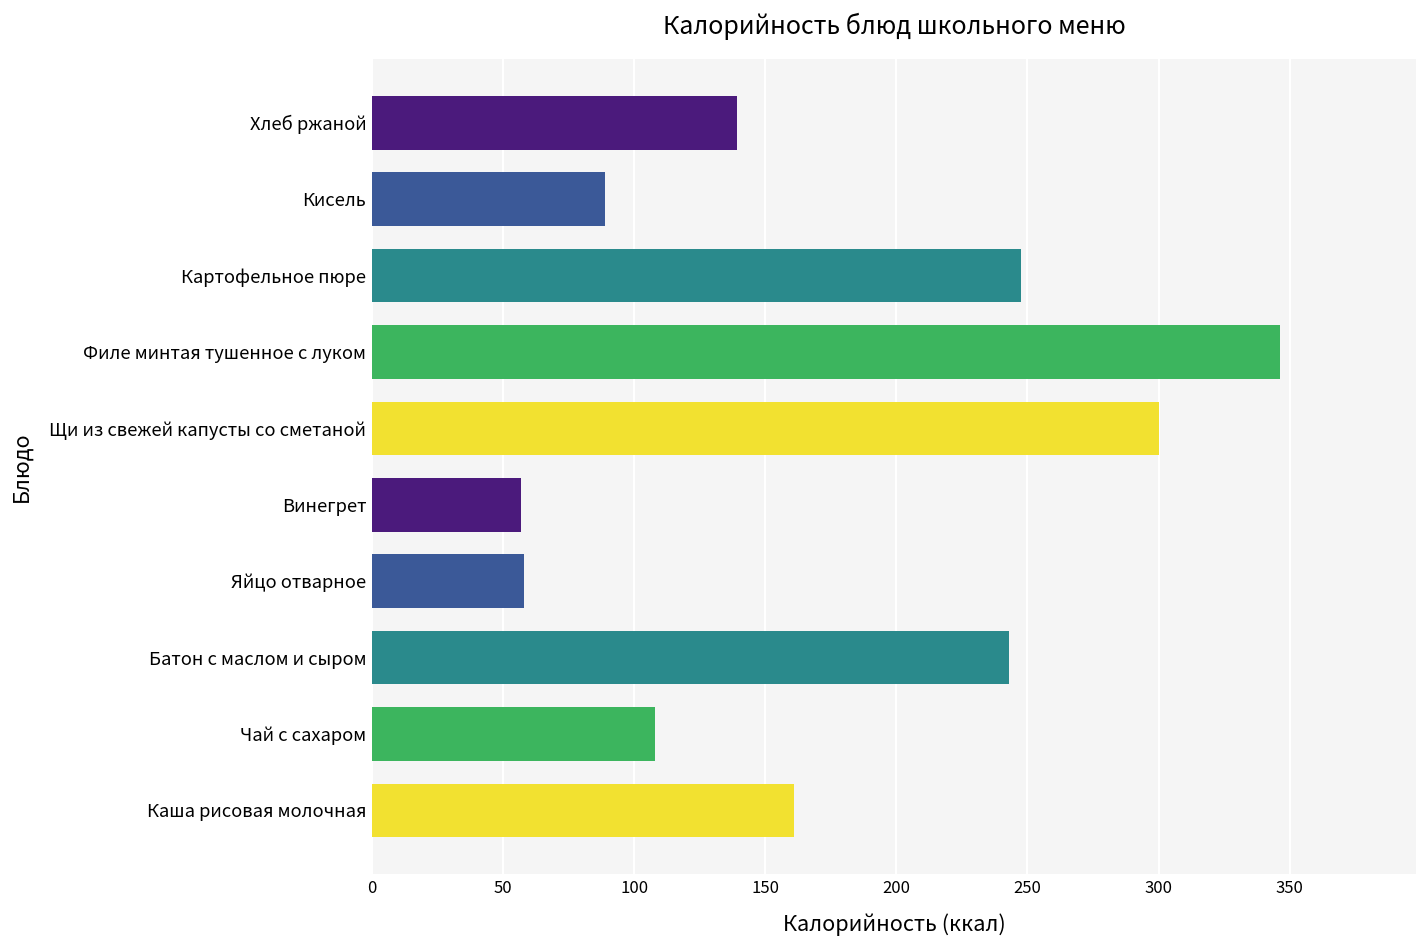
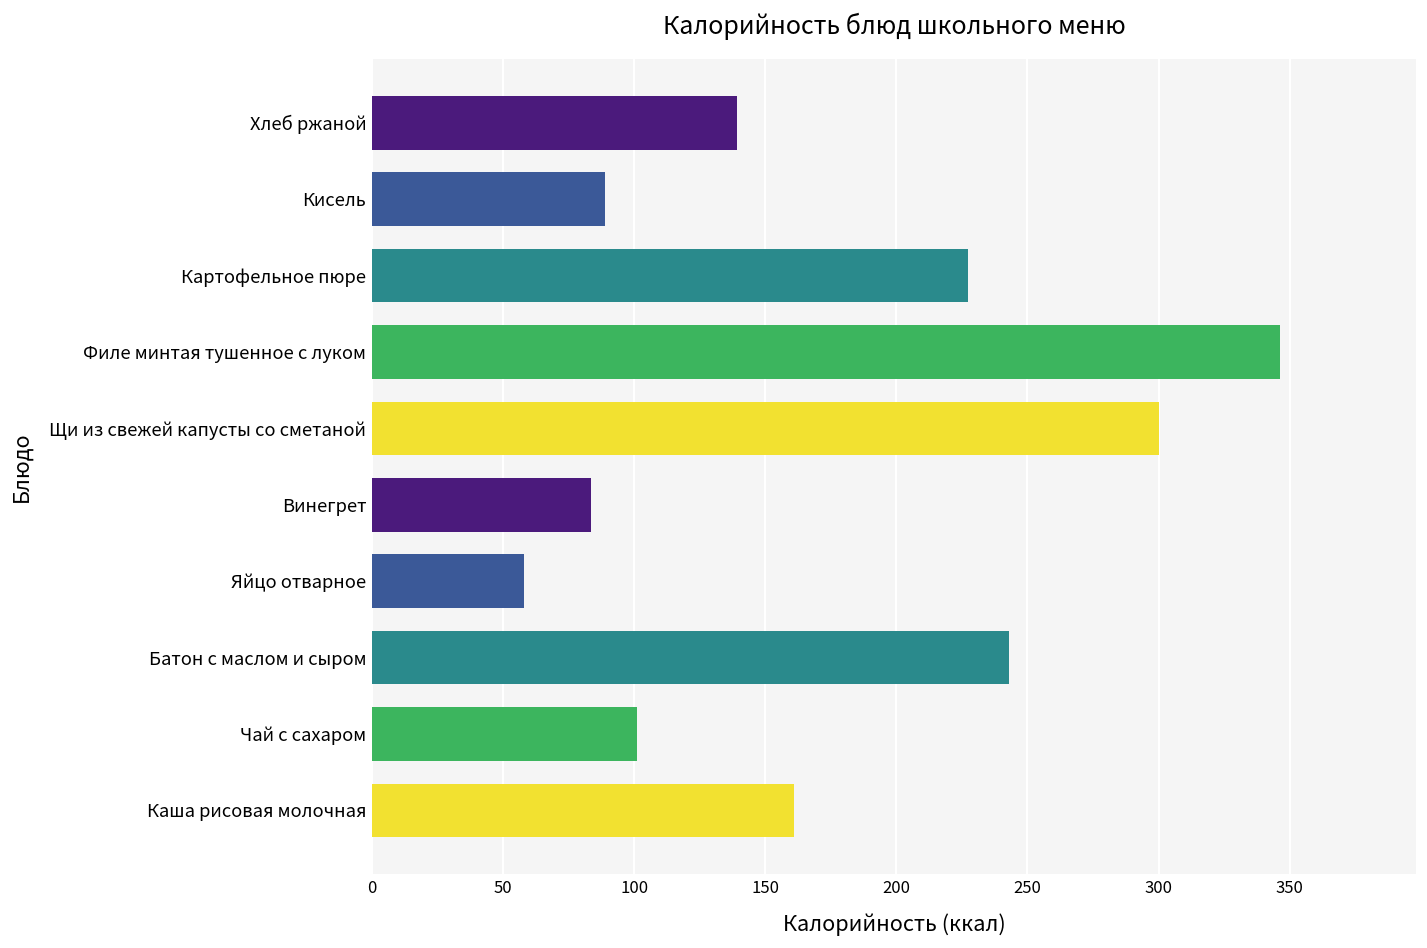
Картофельное пюре: 247 -> 227
Винегрет: 57 -> 83
Чай с сахаром: 108 -> 101
